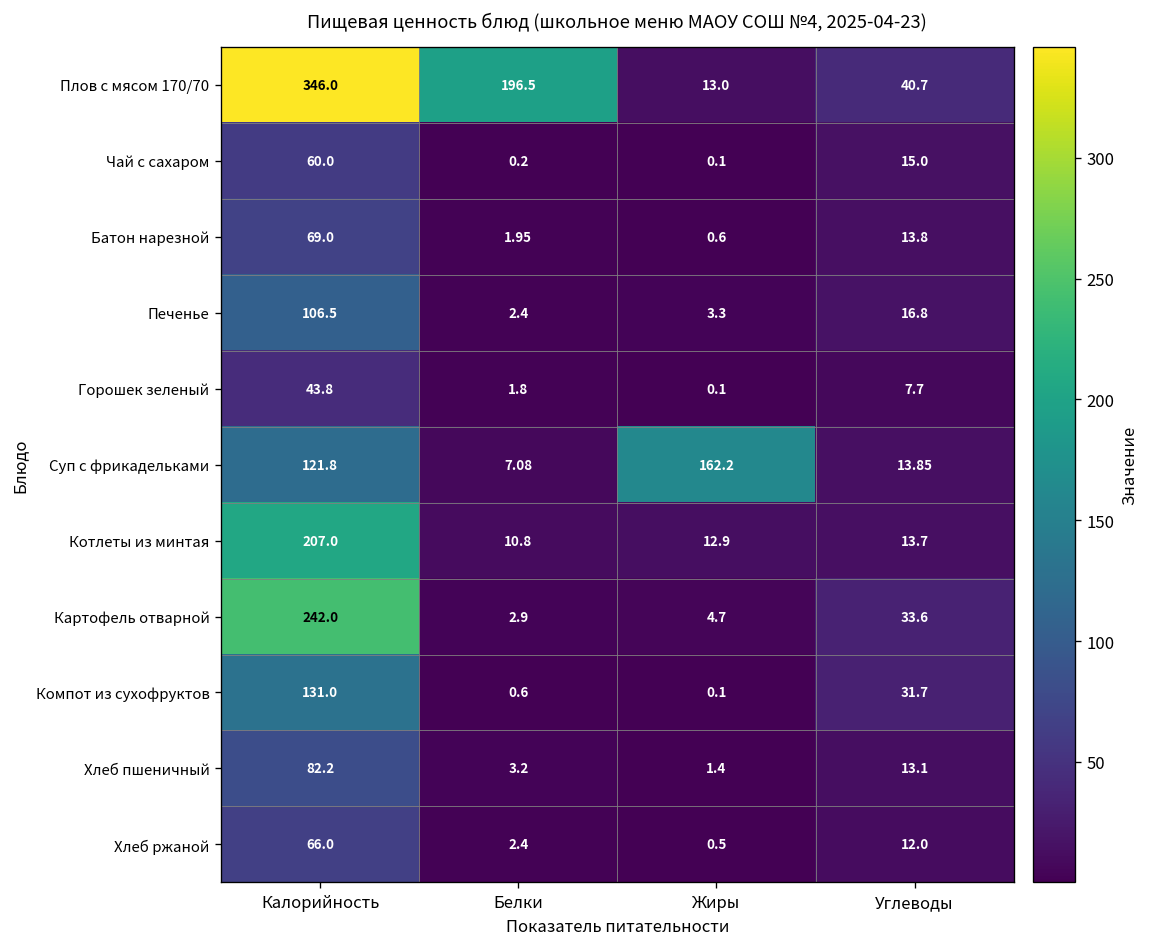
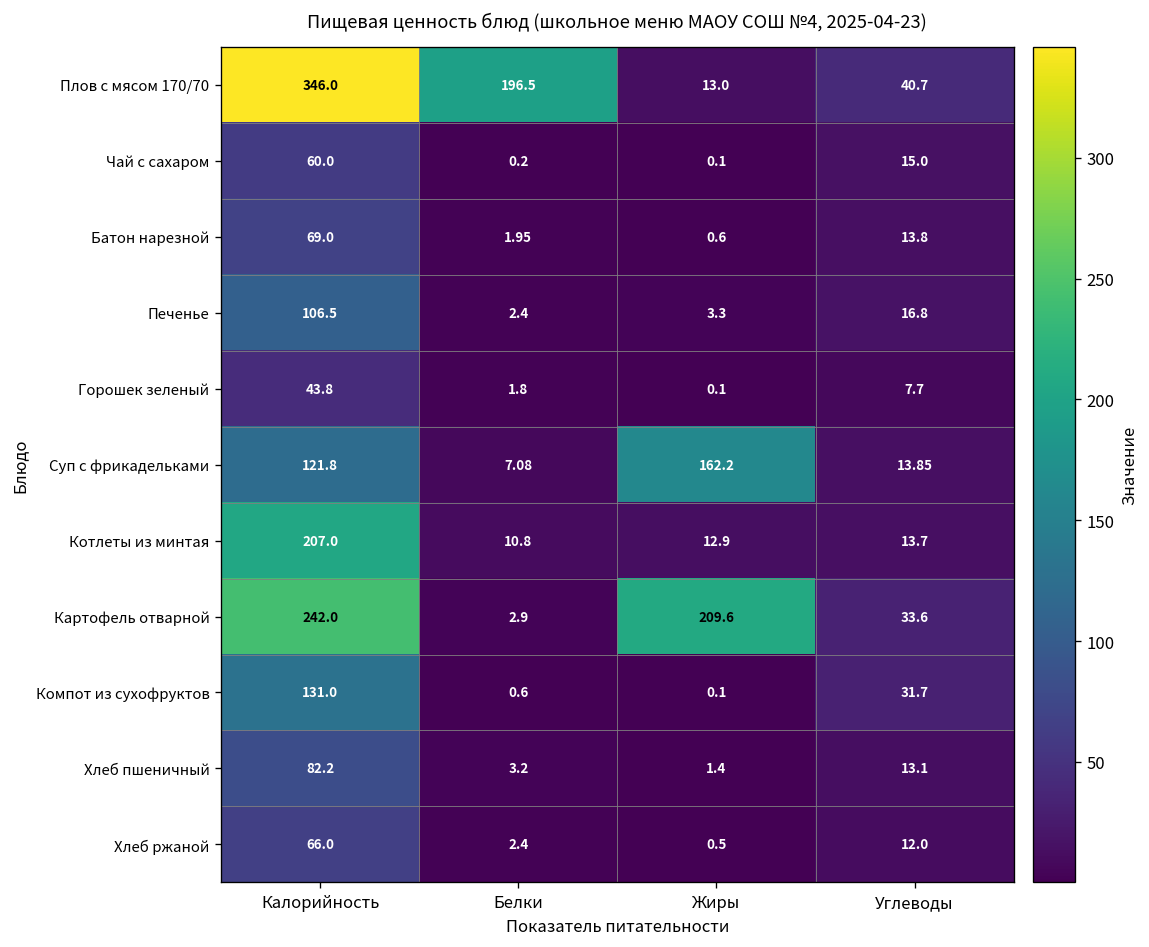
Картофель отварной, Жиры: 4.7 -> 209.6
